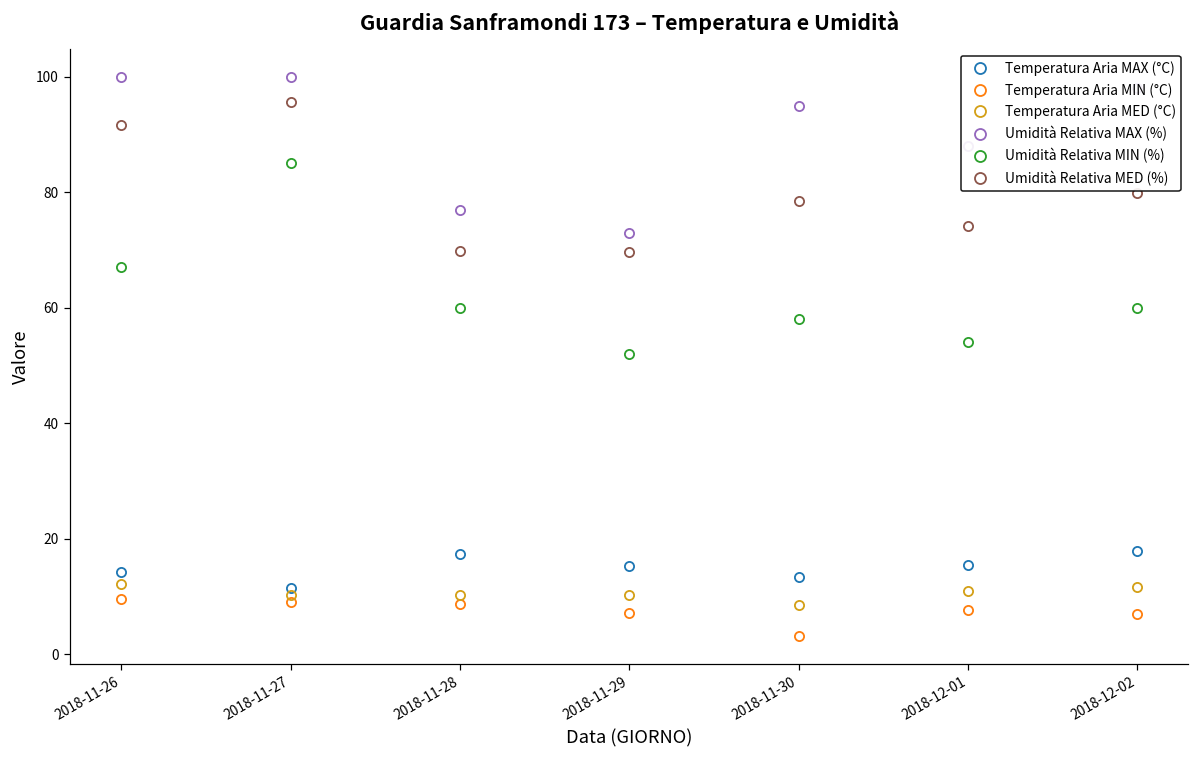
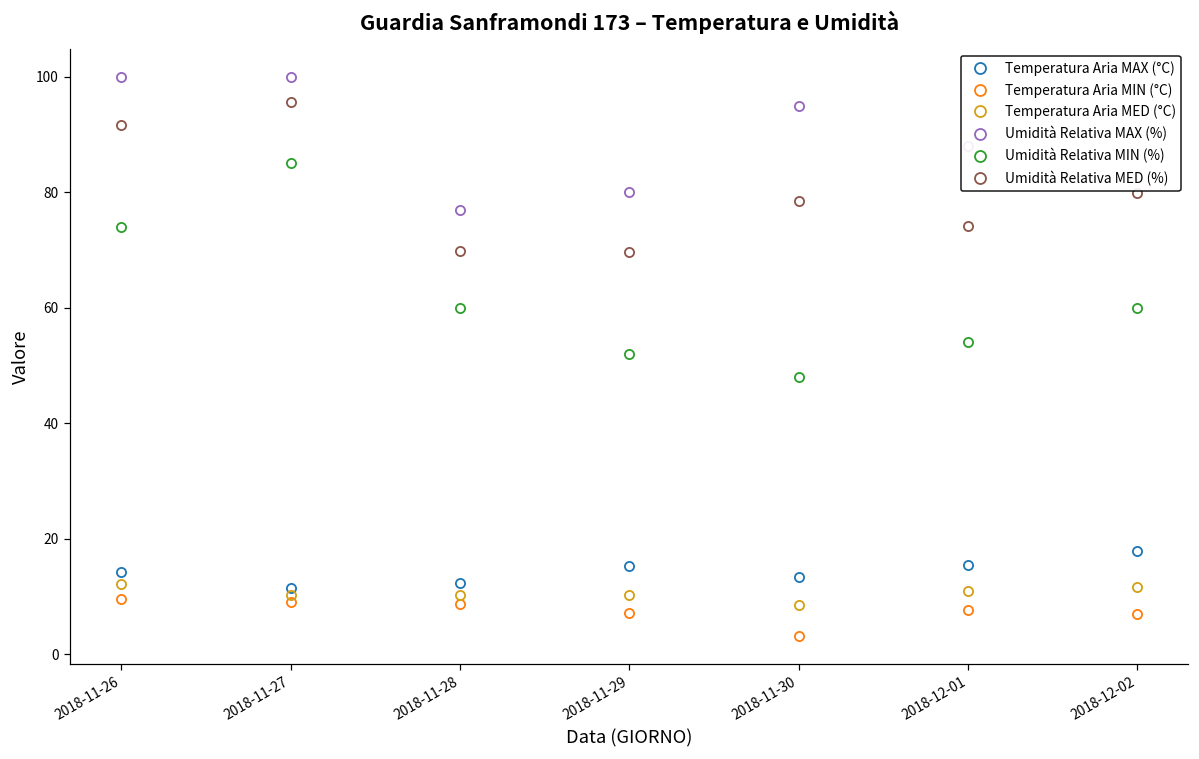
Umidità Relativa MIN (%), 2018-11-26: 67 -> 74
Temperatura Aria MAX (°C), 2018-11-28: 17 -> 12
Umidità Relativa MAX (%), 2018-11-29: 73 -> 80
Umidità Relativa MIN (%), 2018-11-30: 58 -> 48
